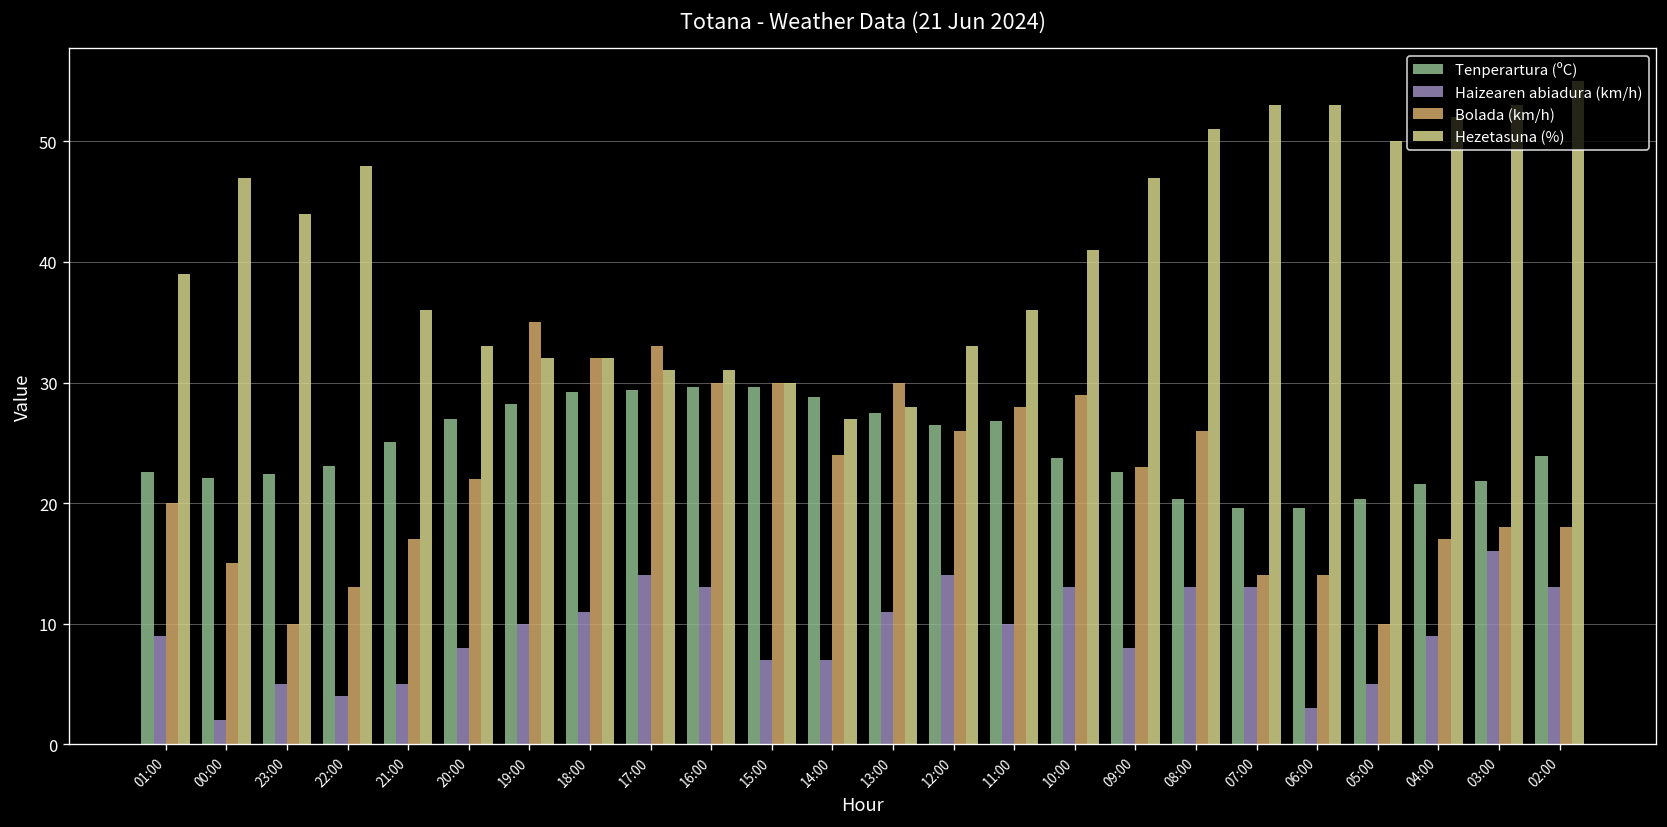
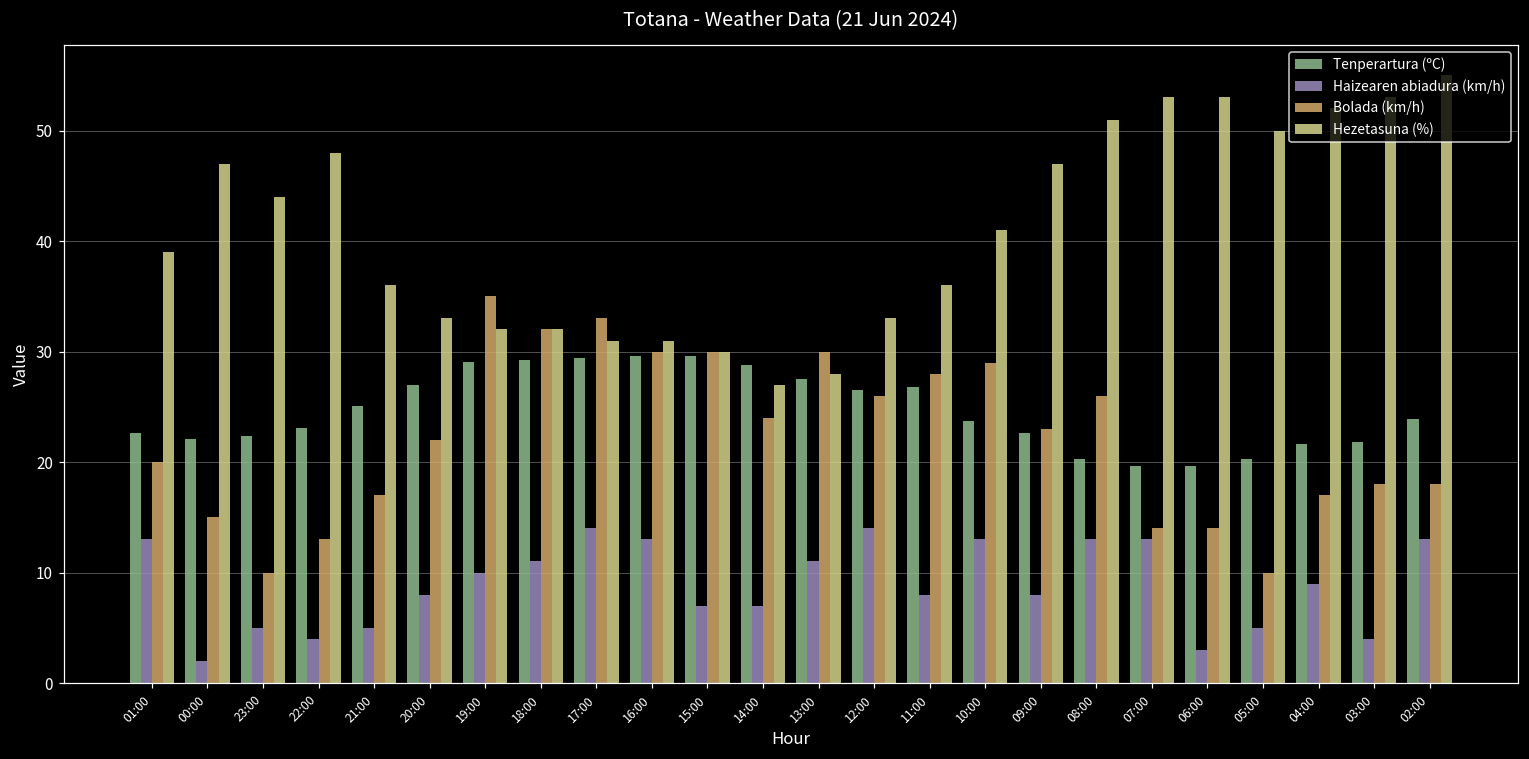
Haizearen abiadura (km/h), 01:00: 9 -> 13
Tenperartura (ºC), 19:00: 28.2 -> 29.1
Haizearen abiadura (km/h), 11:00: 10 -> 8
Haizearen abiadura (km/h), 03:00: 16 -> 4
